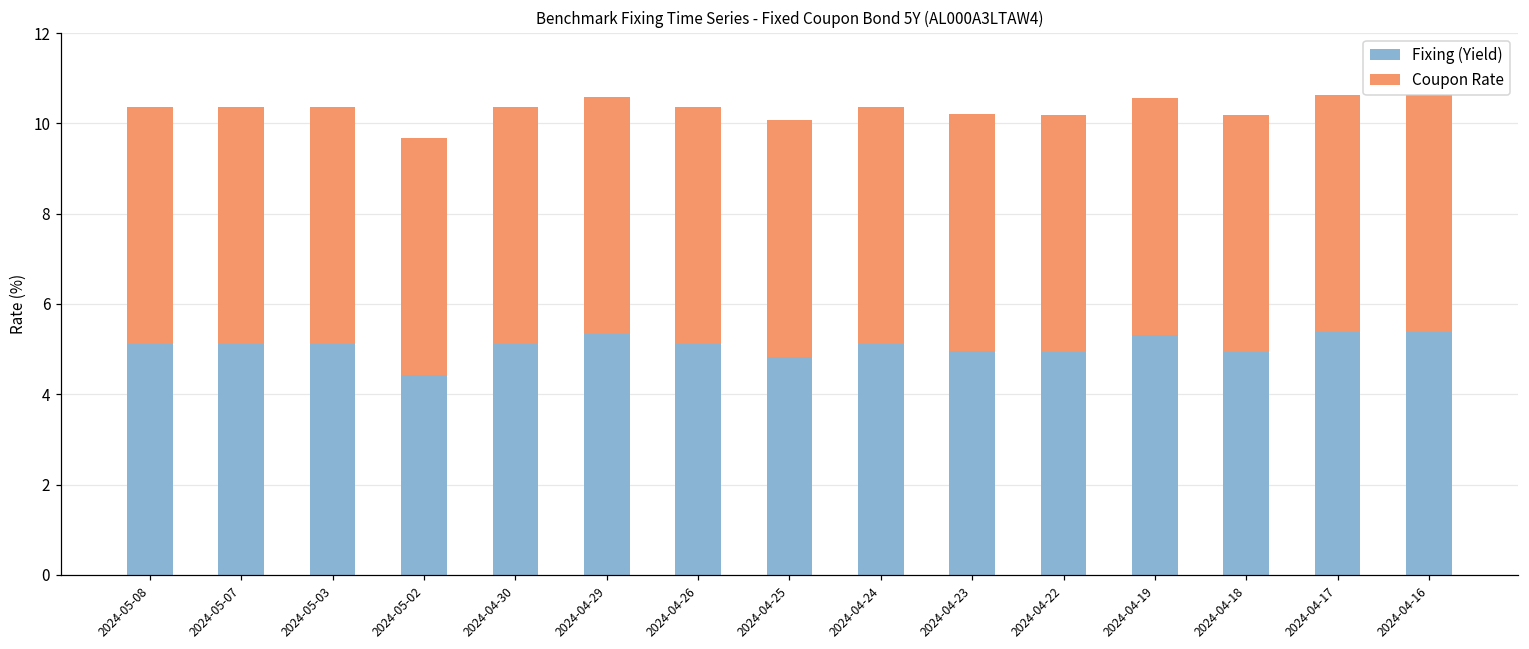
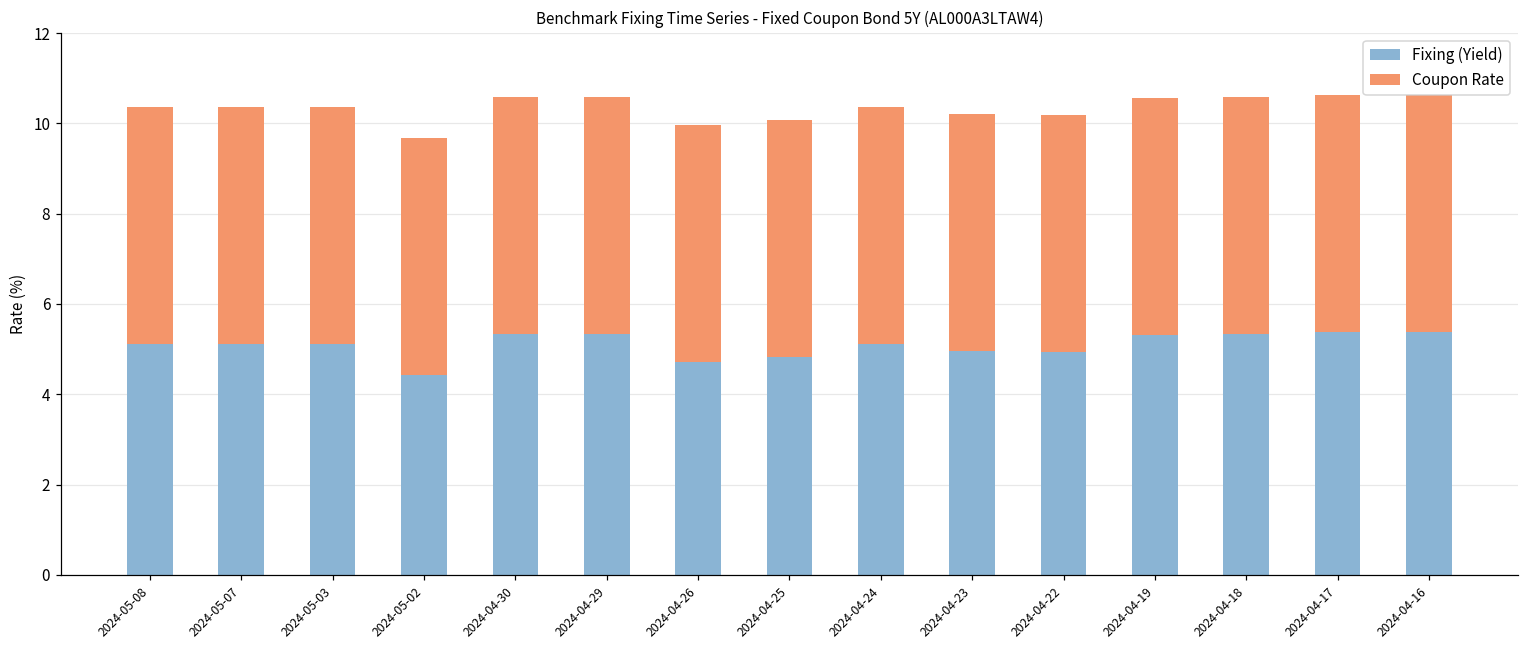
Fixing (Yield), 2024-04-30: 5.1 -> 5.3
Fixing (Yield), 2024-04-26: 5.1 -> 4.7
Fixing (Yield), 2024-04-18: 4.9 -> 5.3
